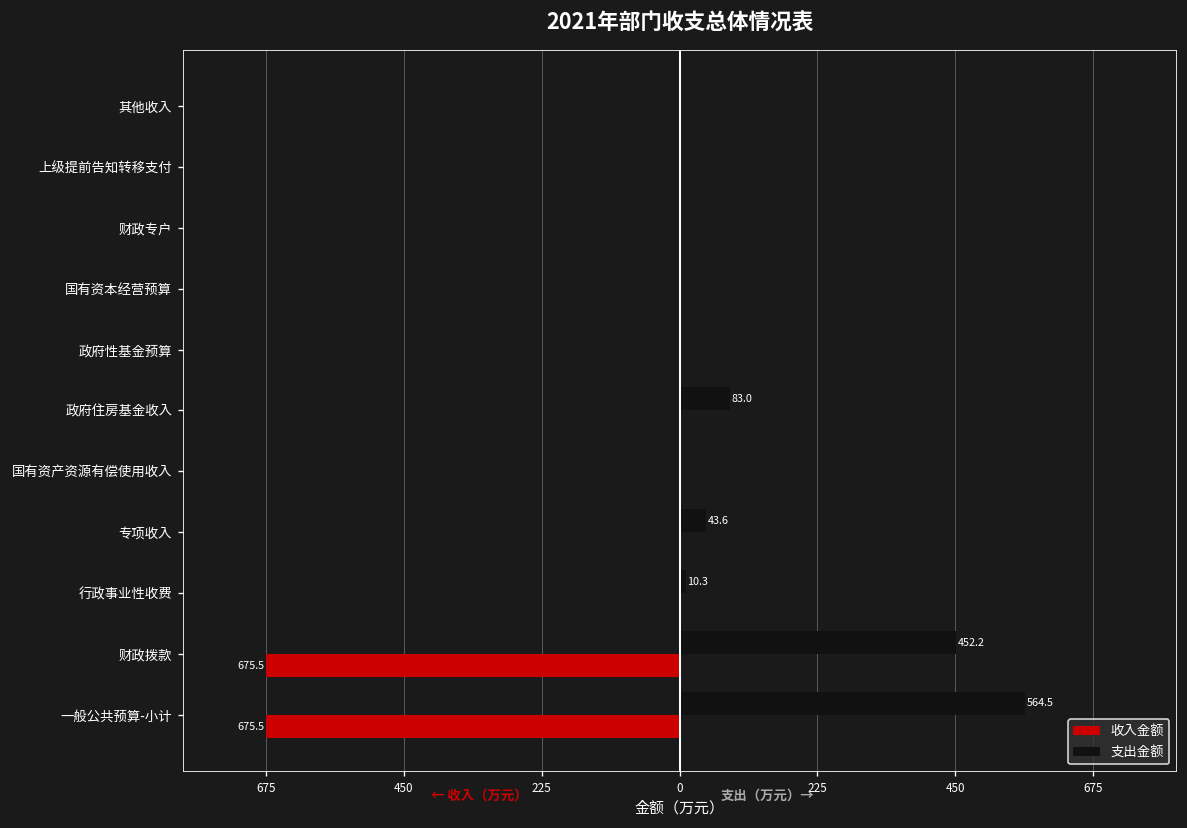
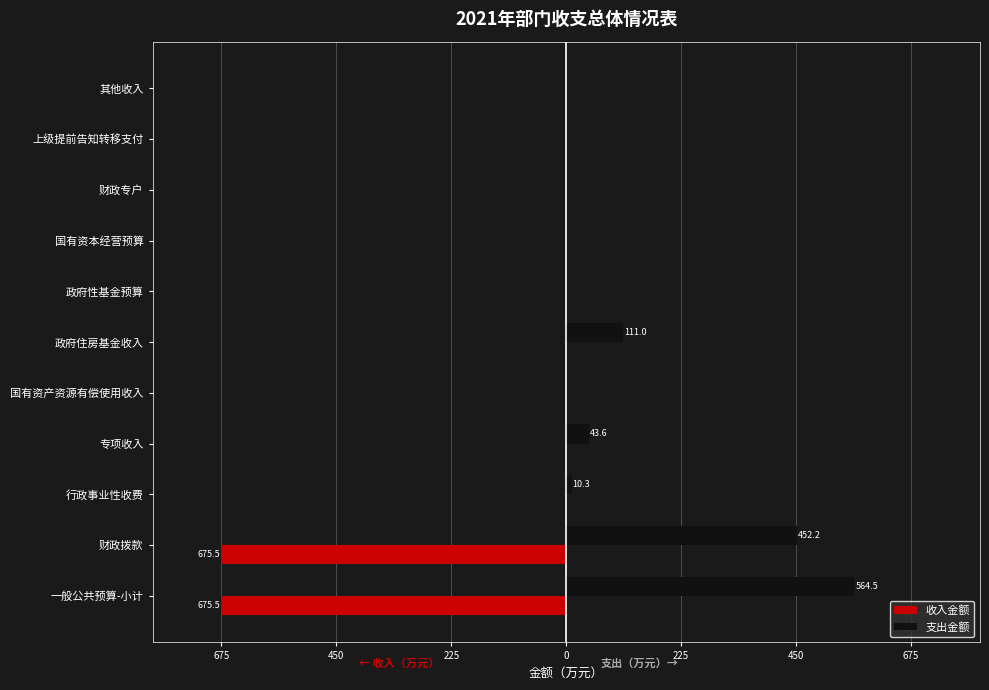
支出金额, 政府住房基金收入: 83.0 -> 111.0
